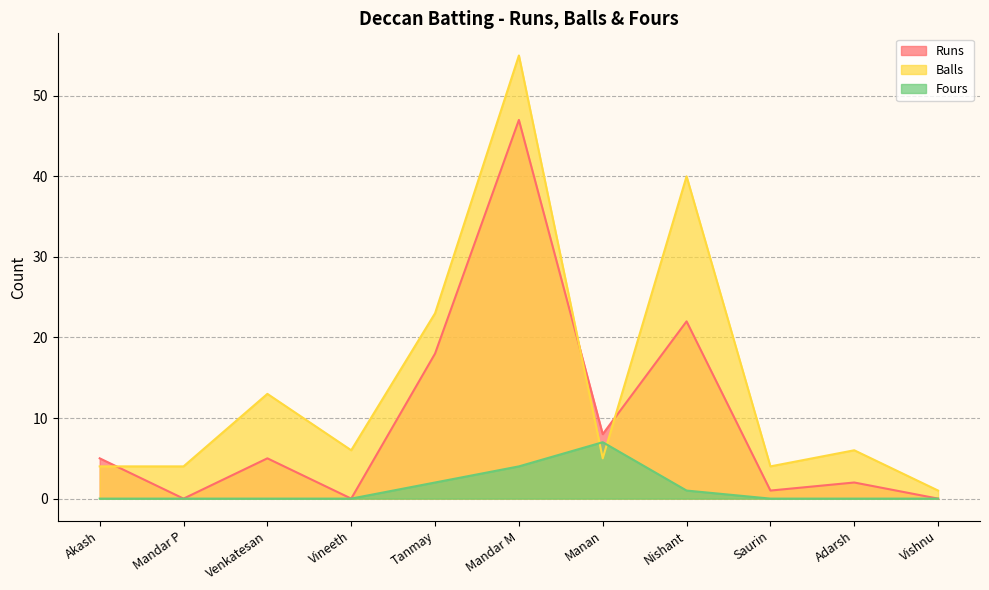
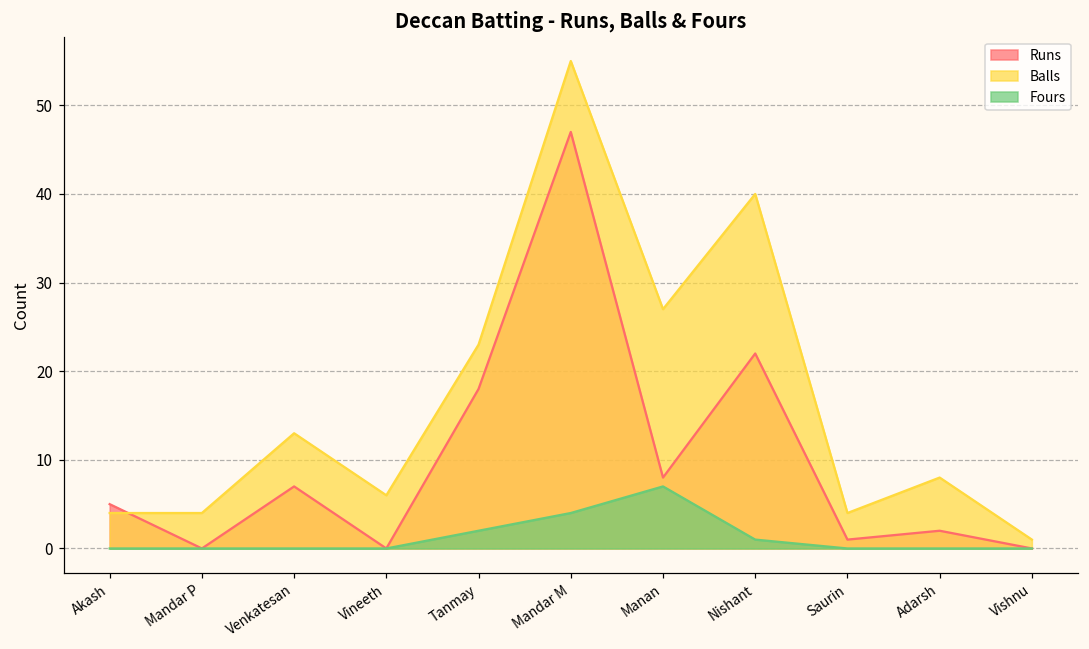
Runs, Venkatesan: 5 -> 7
Balls, Manan: 5 -> 27
Balls, Adarsh: 6 -> 8
